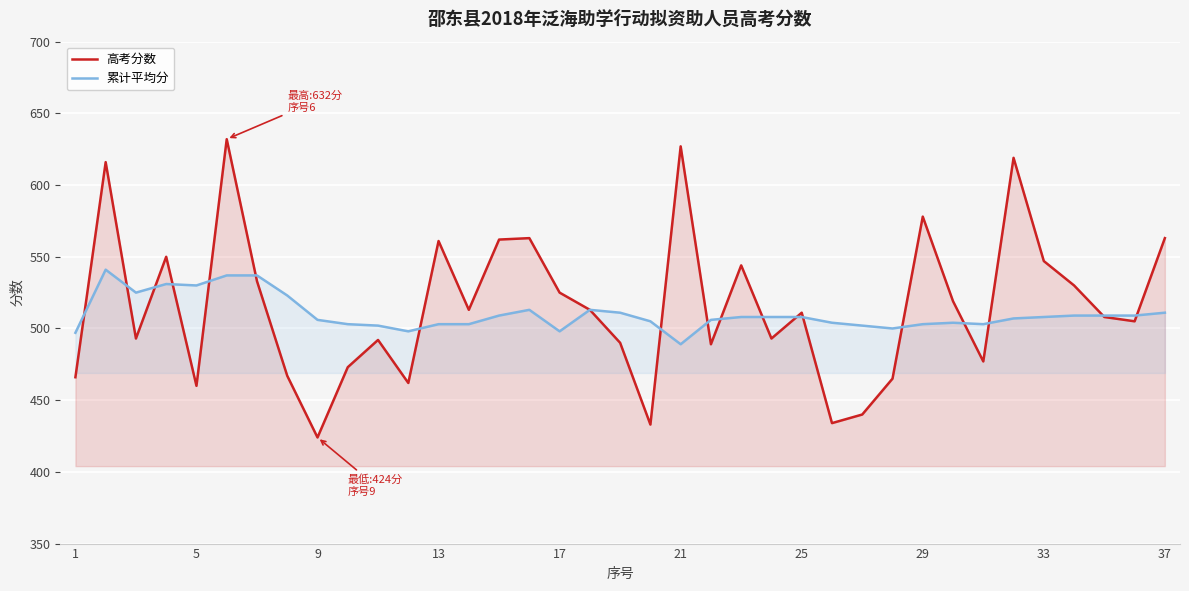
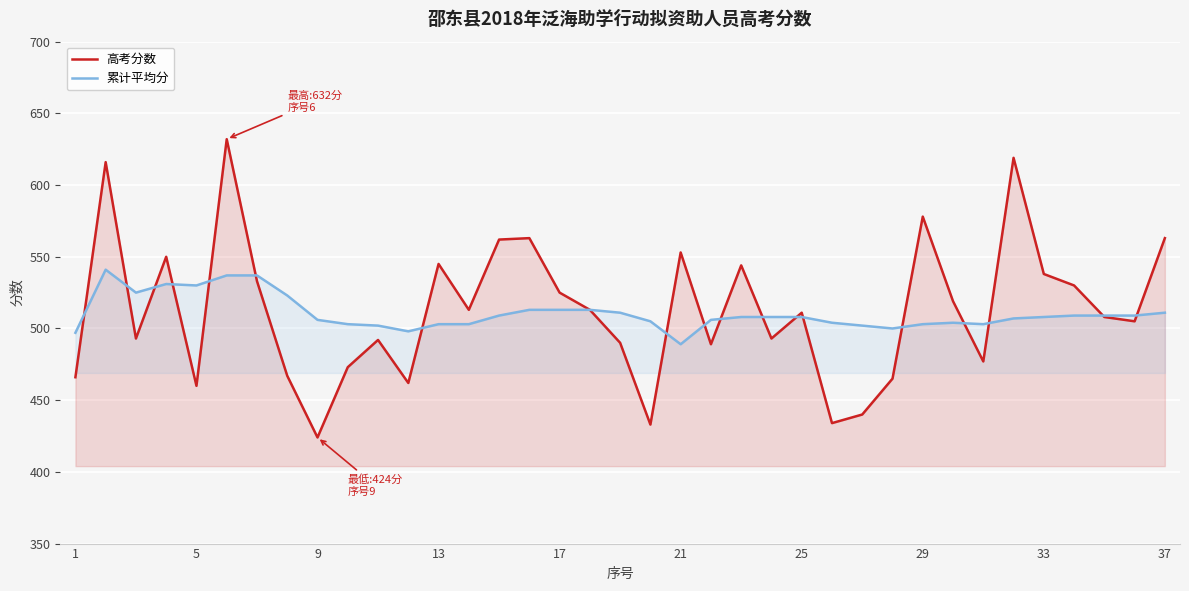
高考分数, 13: 561 -> 545
累计平均分, 17: 498 -> 513
高考分数, 21: 627 -> 553
高考分数, 33: 547 -> 538
